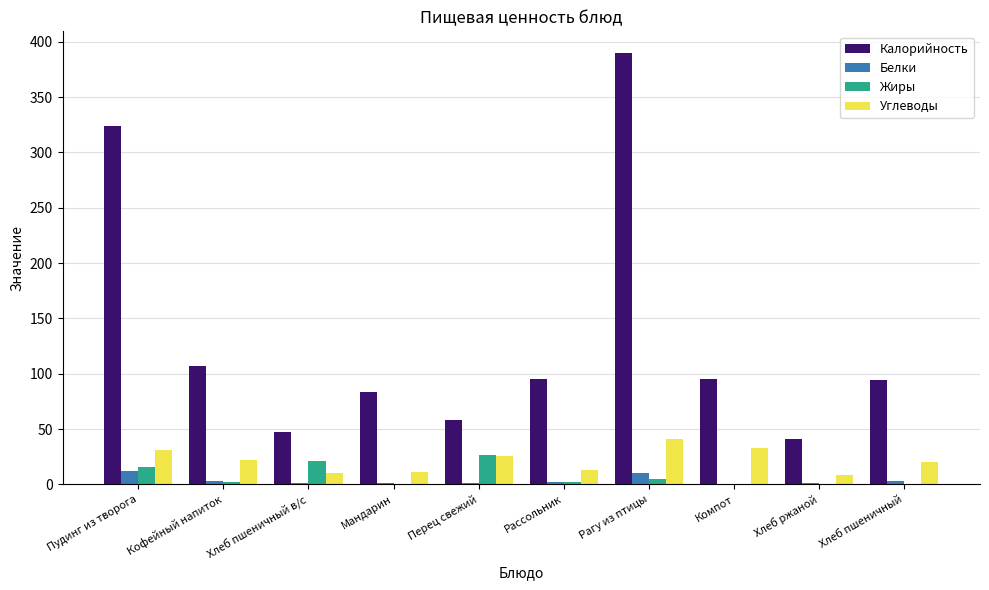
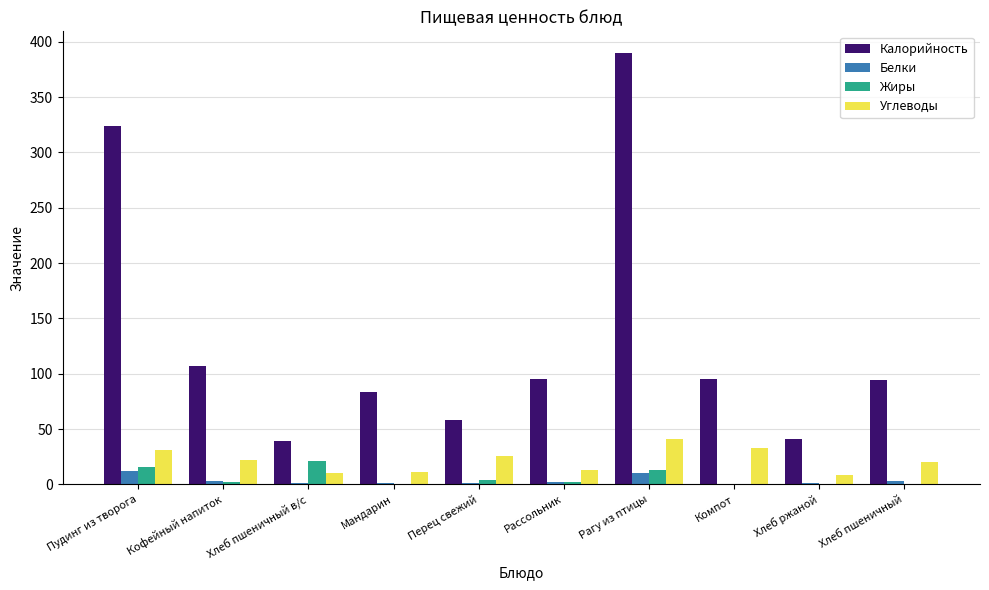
Калорийность, Хлеб пшеничный в/с: 47 -> 39
Жиры, Перец свежий: 27 -> 4
Жиры, Рагу из птицы: 5 -> 13
